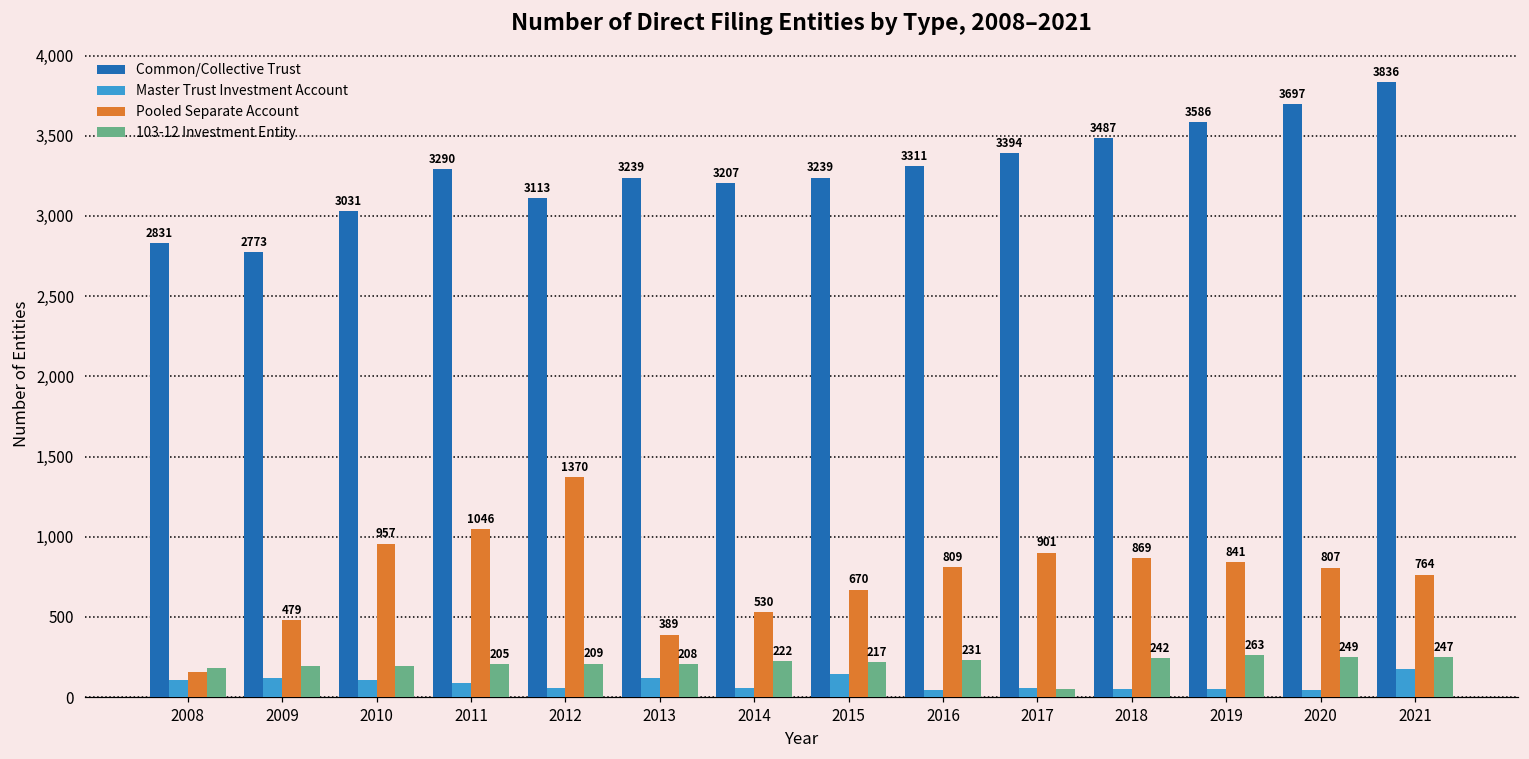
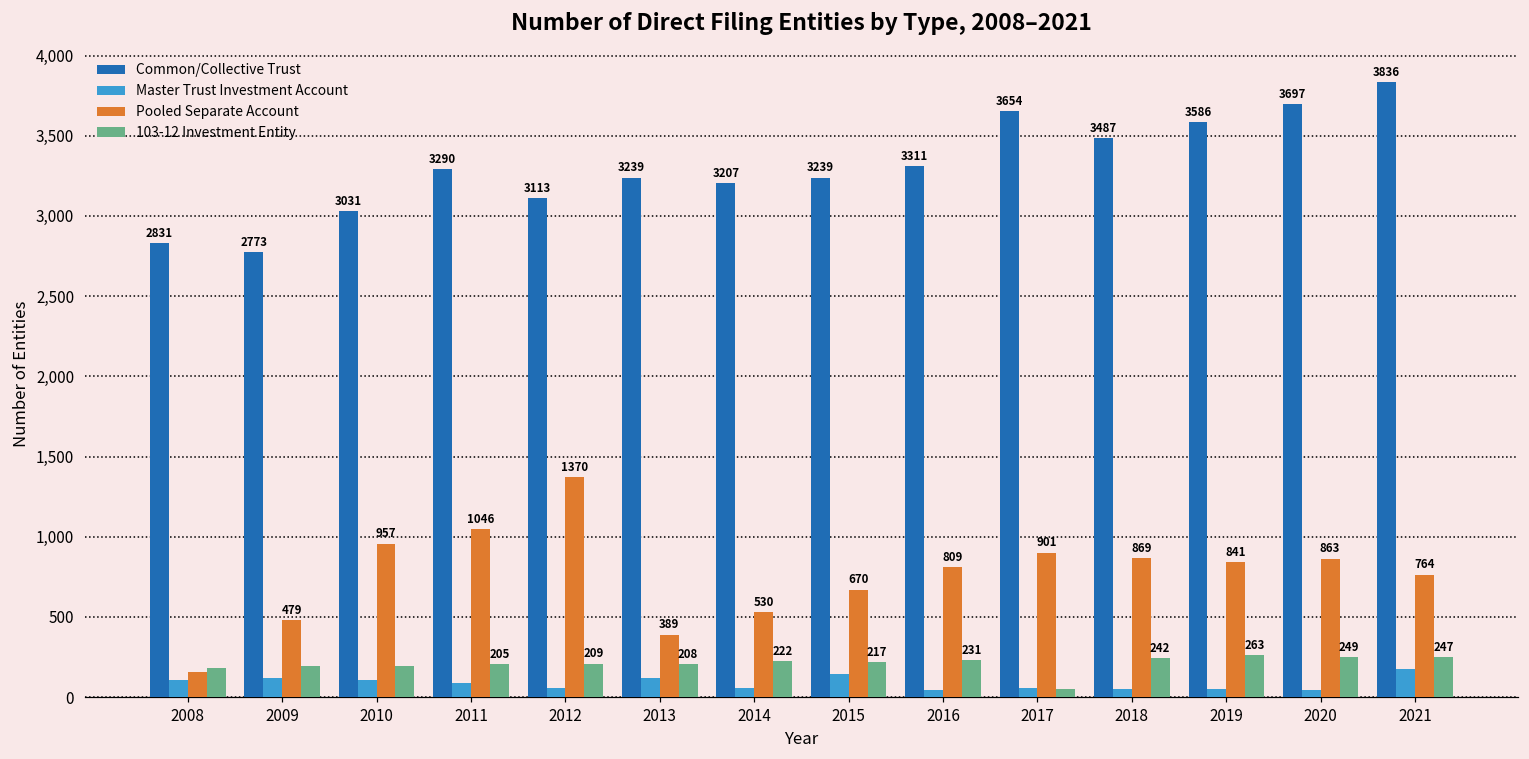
Common/Collective Trust, 2017: 3394 -> 3654
Pooled Separate Account, 2020: 807 -> 863
